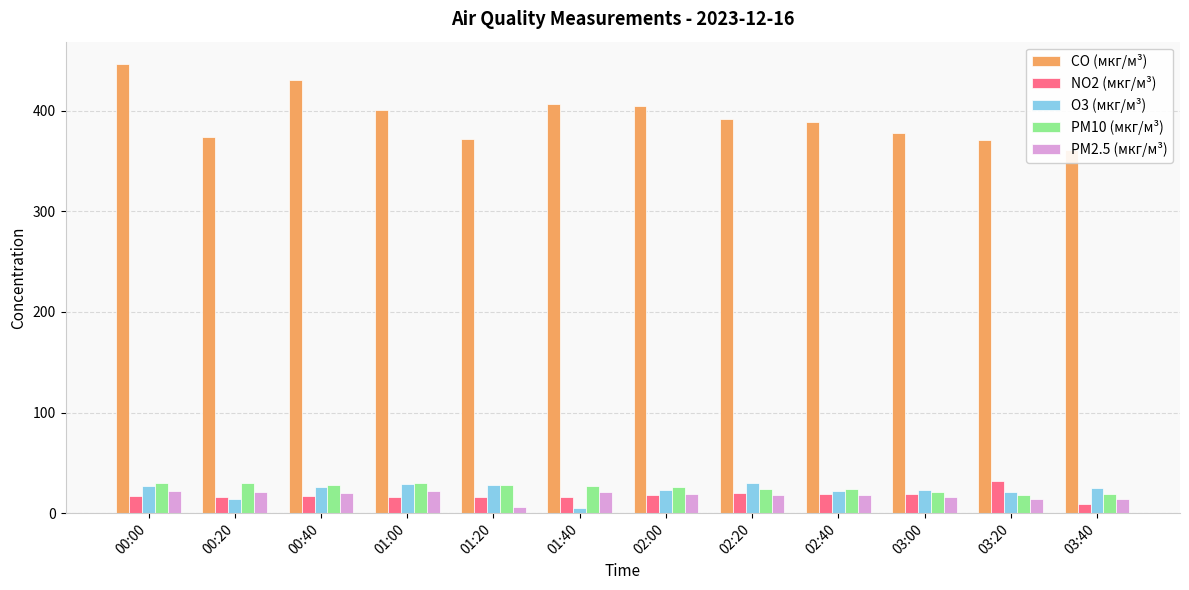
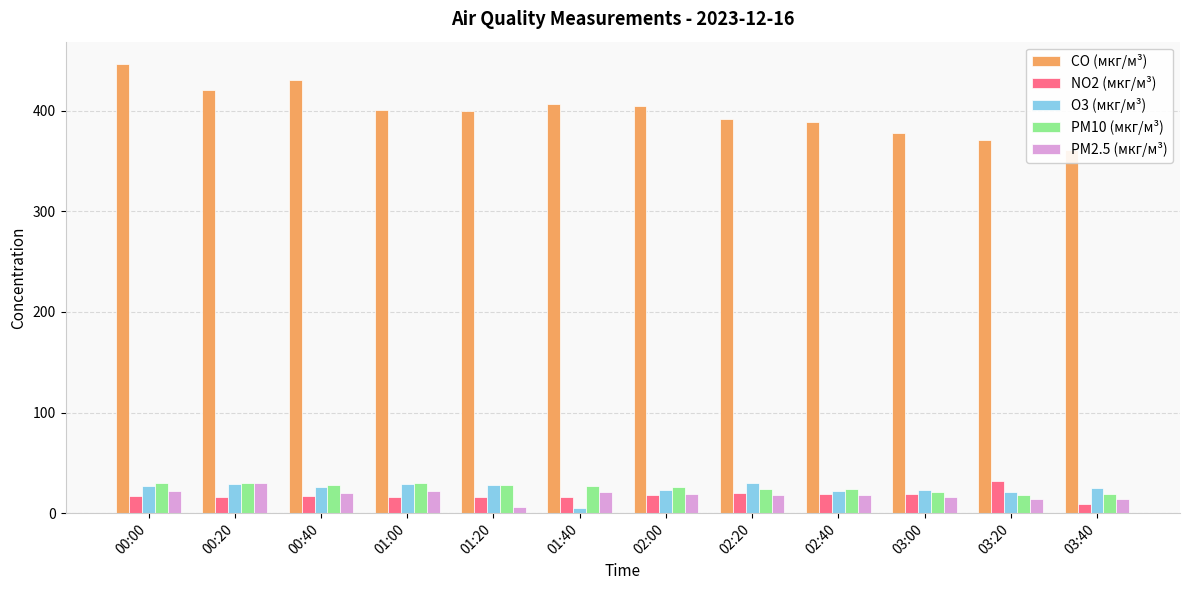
CO (мкг/м³), 00:20: 373 -> 420
O3 (мкг/м³), 00:20: 14 -> 29
PM2.5 (мкг/м³), 00:20: 21 -> 30
CO (мкг/м³), 01:20: 372 -> 400
